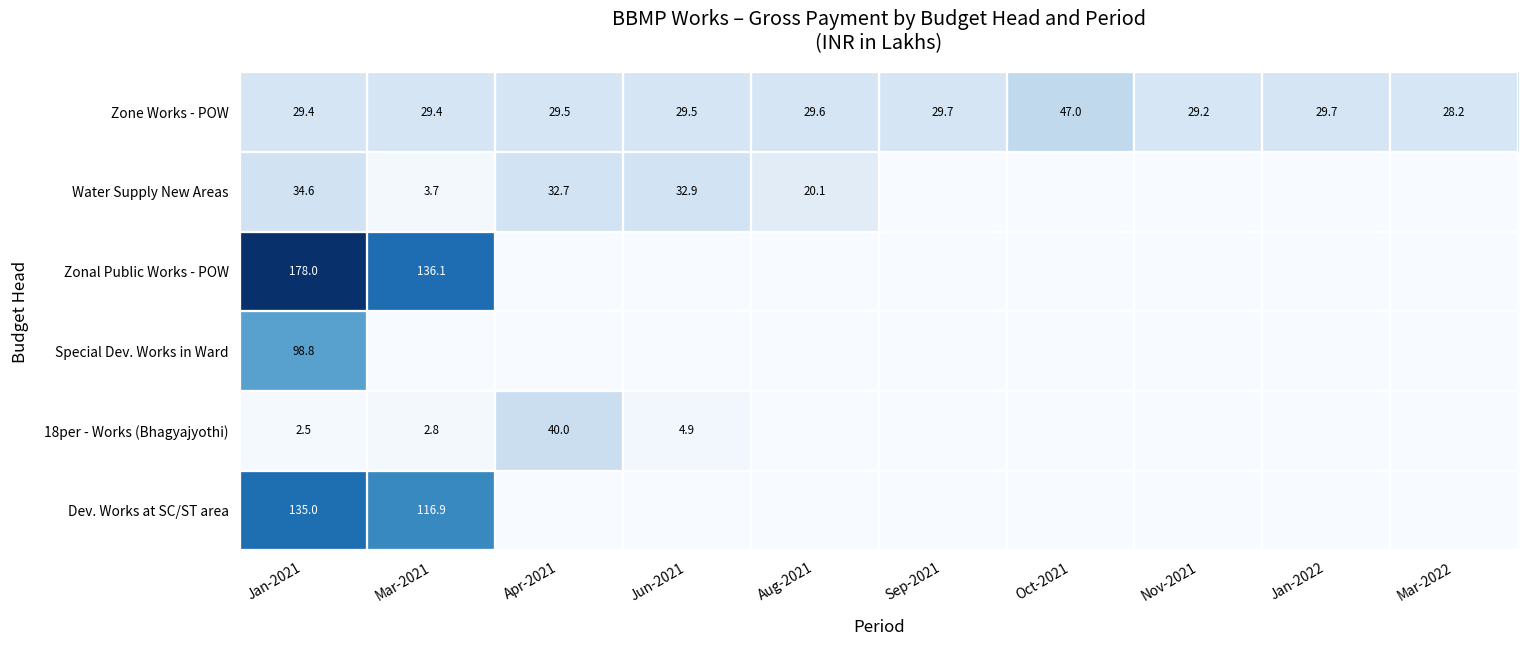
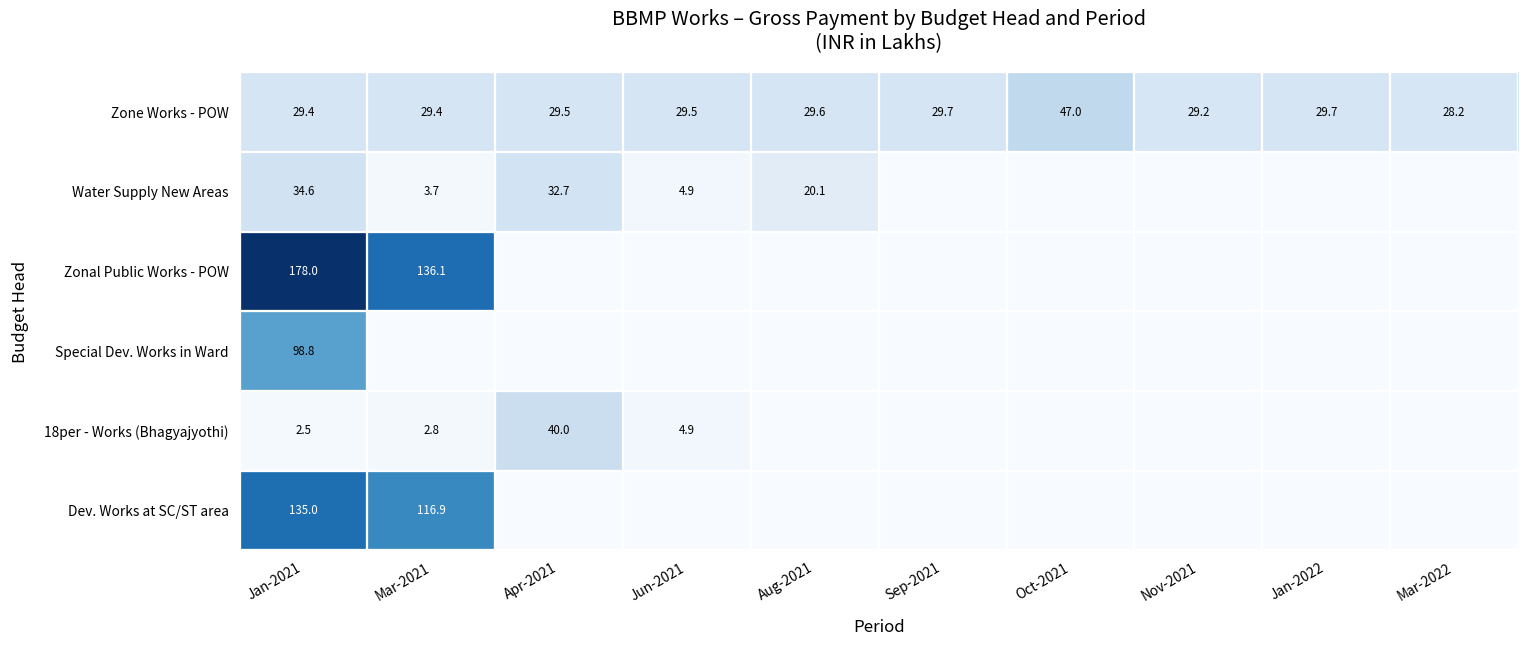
Water Supply New Areas, Jun-2021: 32.9 -> 4.9
